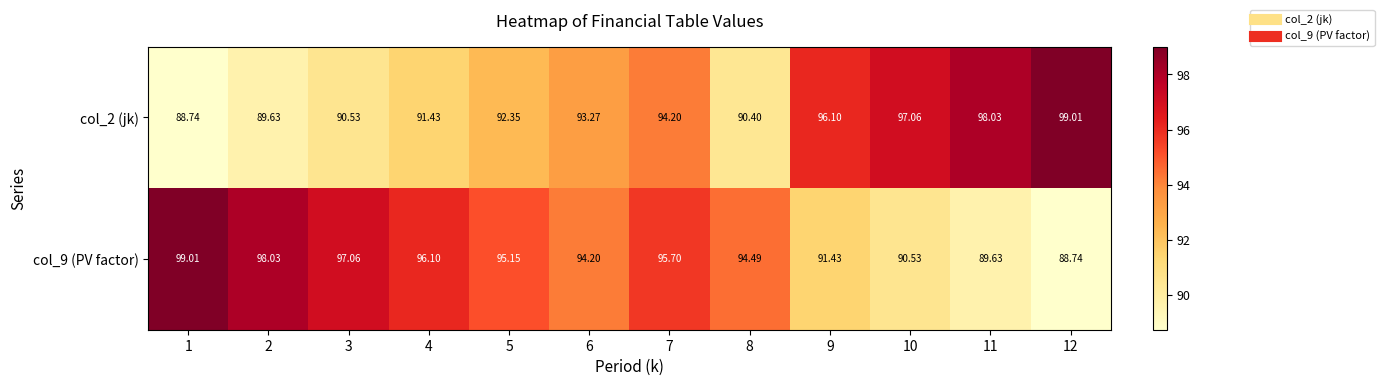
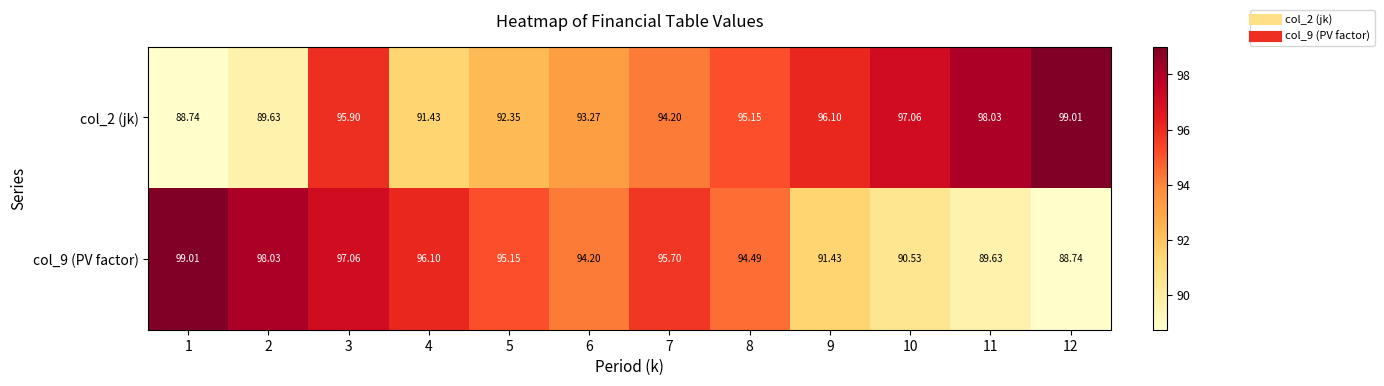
col_2 (jk), 3: 90.53 -> 95.90
col_2 (jk), 8: 90.40 -> 95.15
